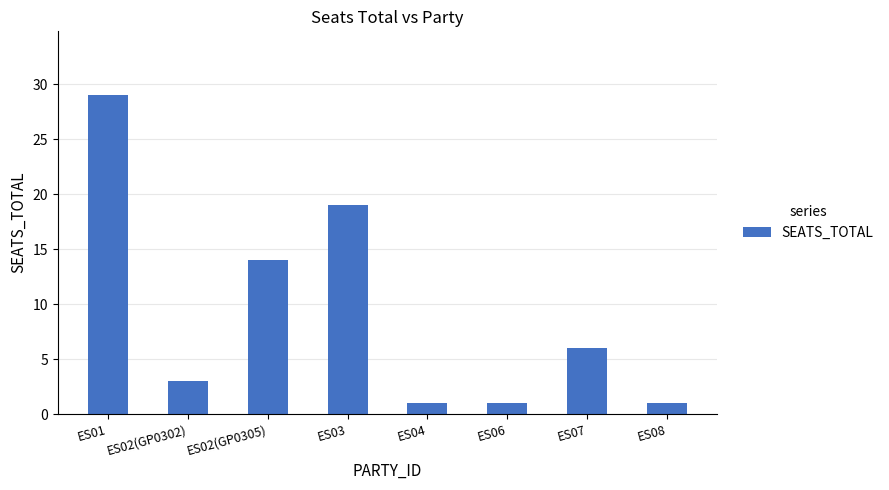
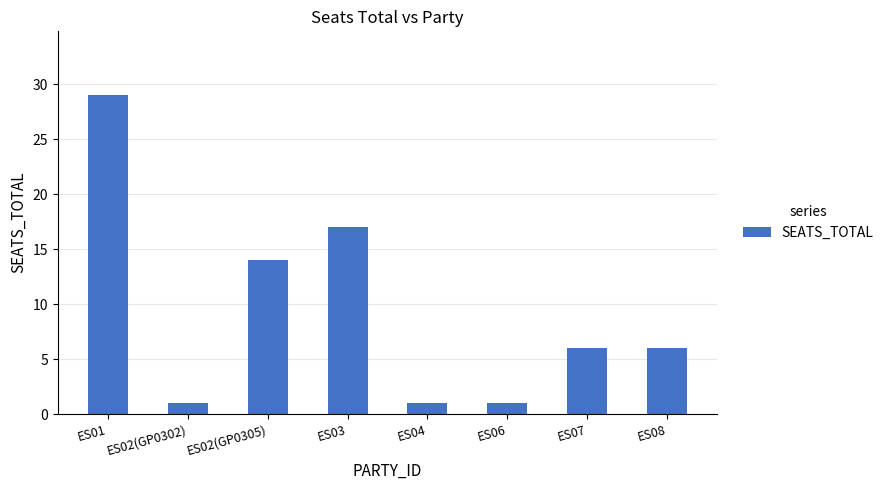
ES02(GP0302): 3 -> 1
ES03: 19 -> 17
ES08: 1 -> 6
